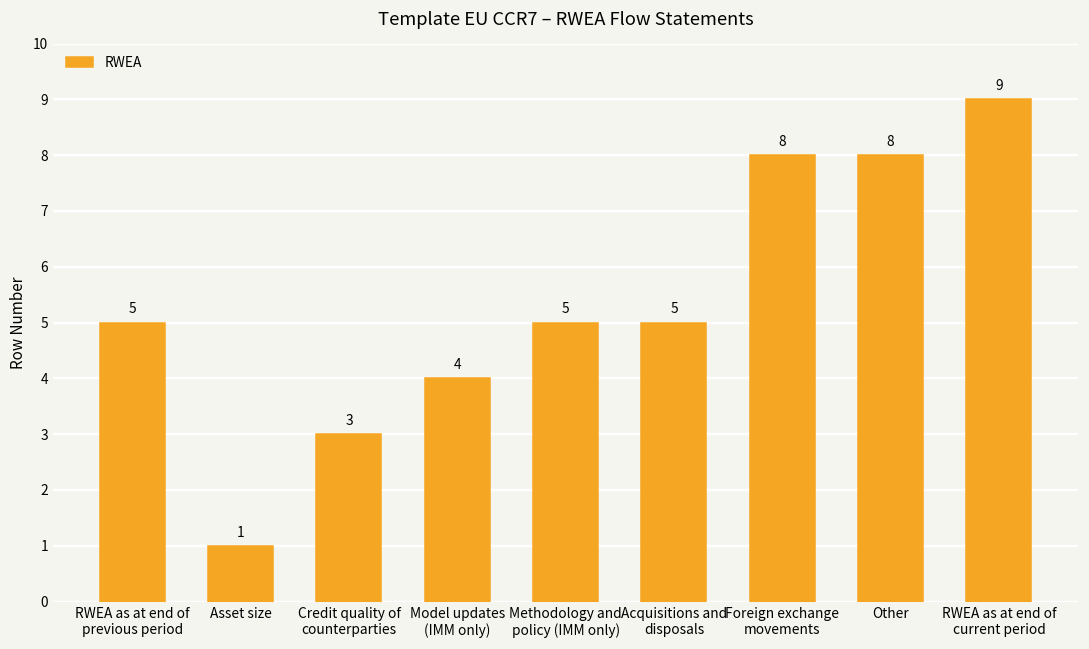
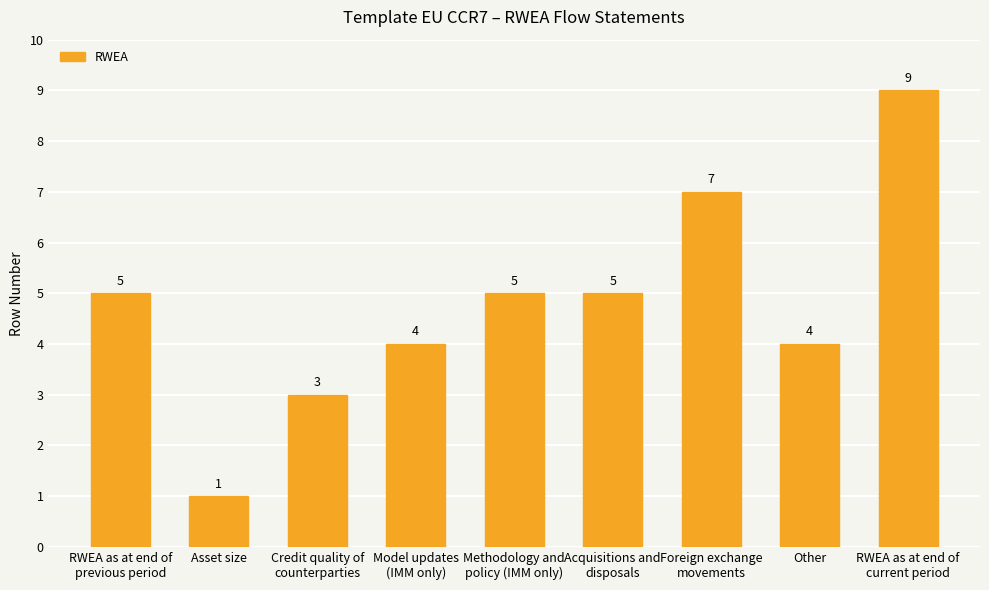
Foreign exchange movements: 8 -> 7
Other: 8 -> 4
